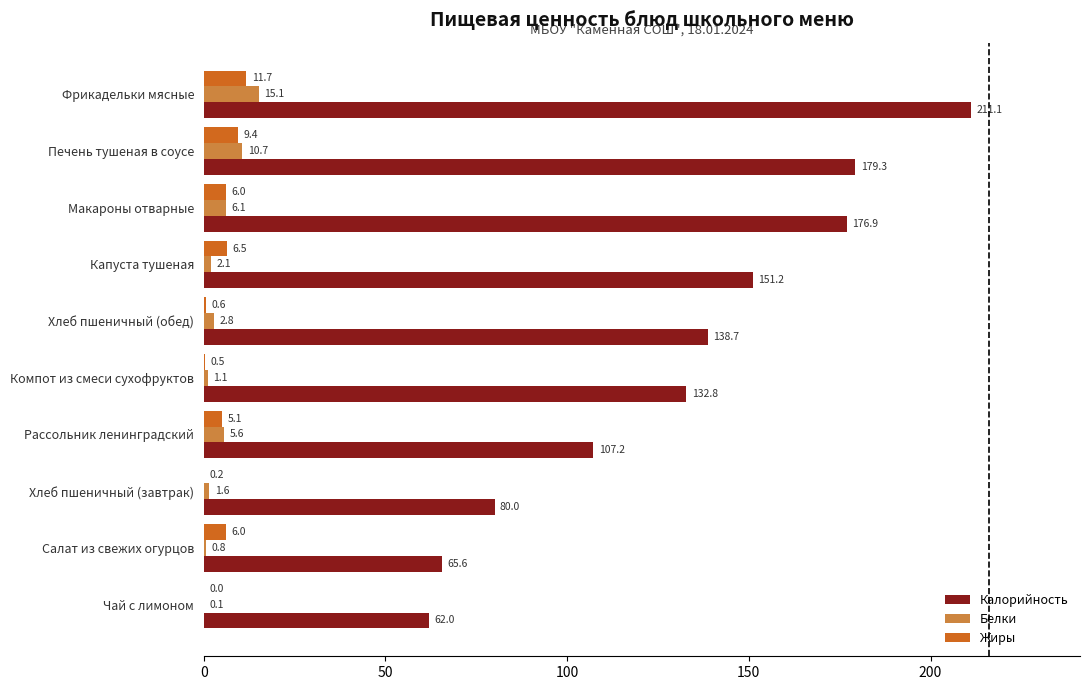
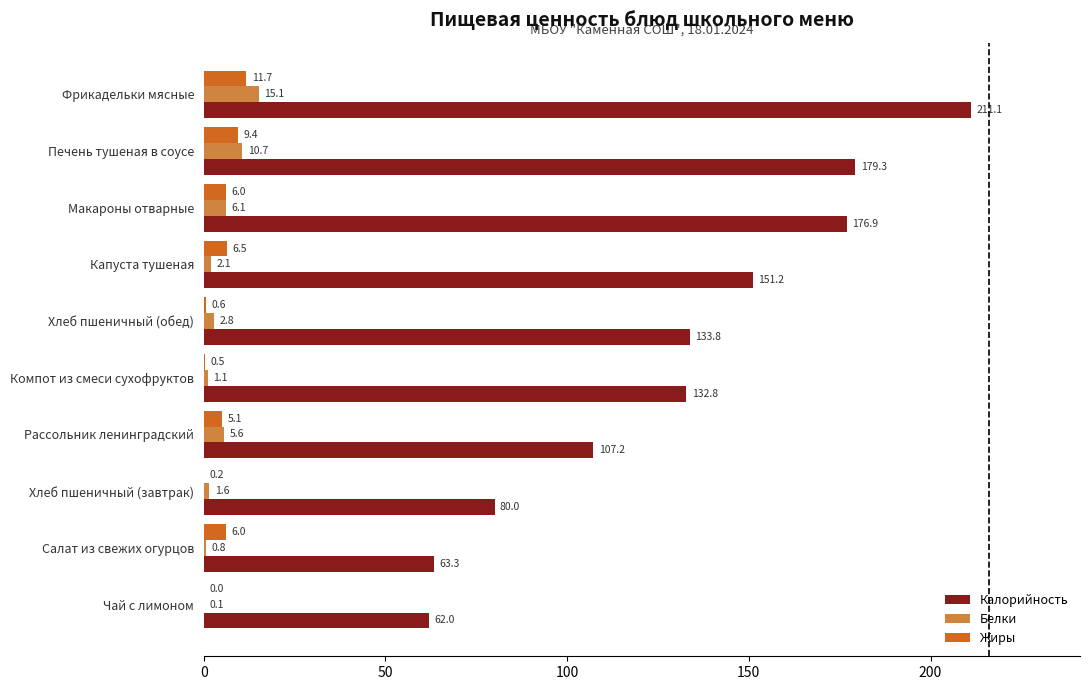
Калорийность, Хлеб пшеничный (обед): 138.7 -> 133.8
Калорийность, Салат из свежих огурцов: 65.6 -> 63.3
